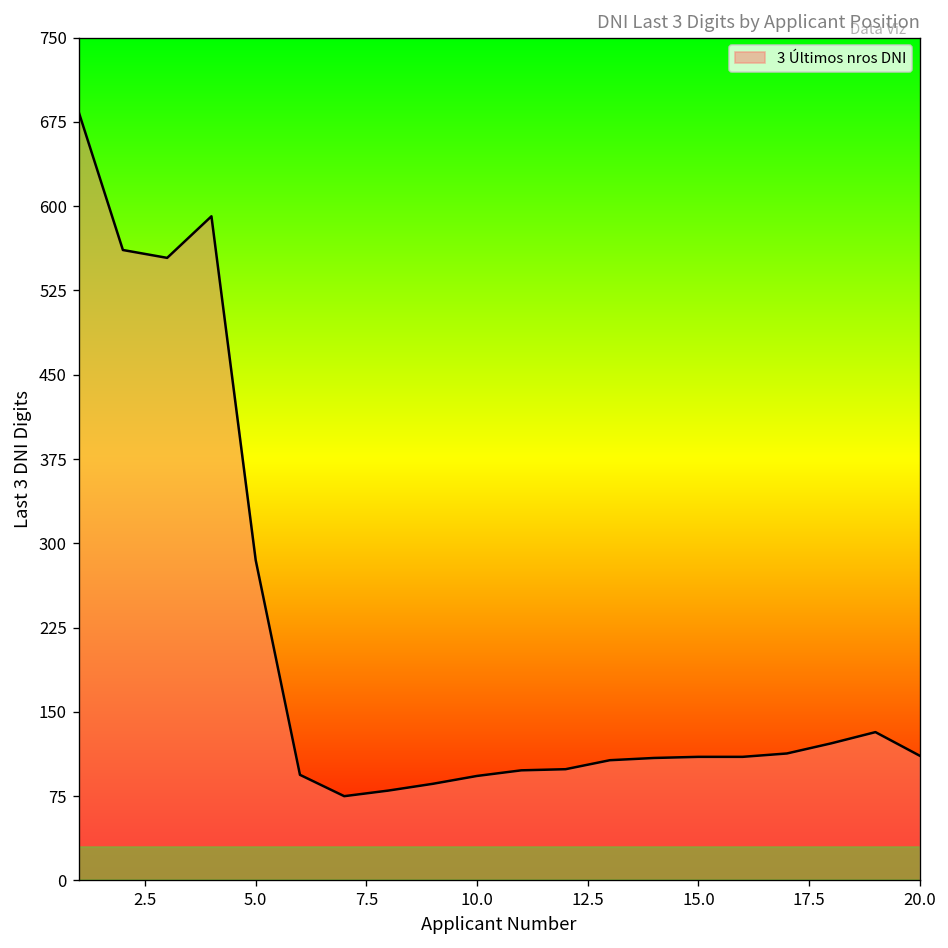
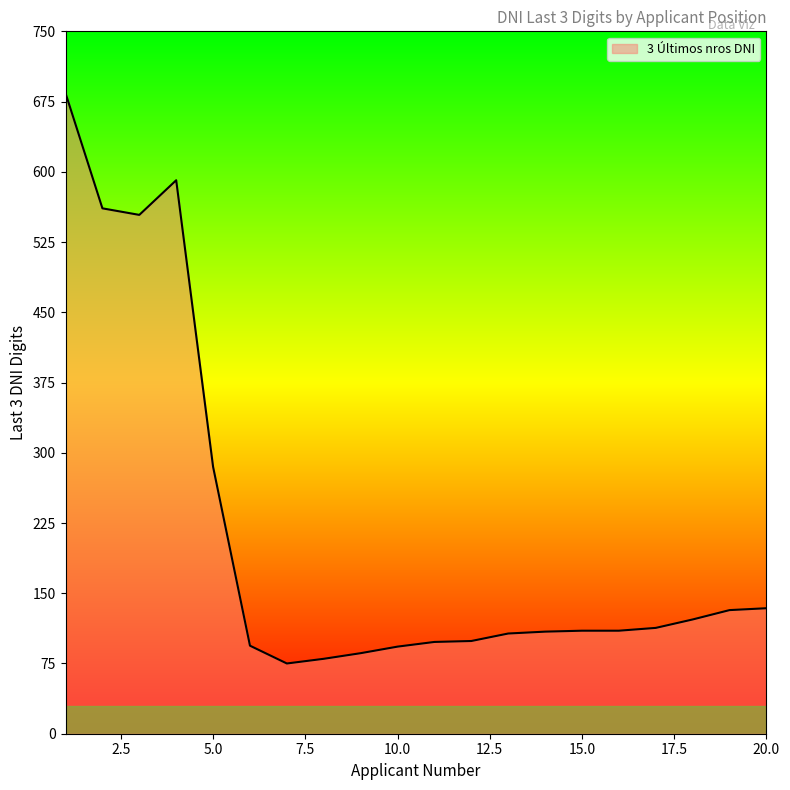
20.0: 110 -> 130
